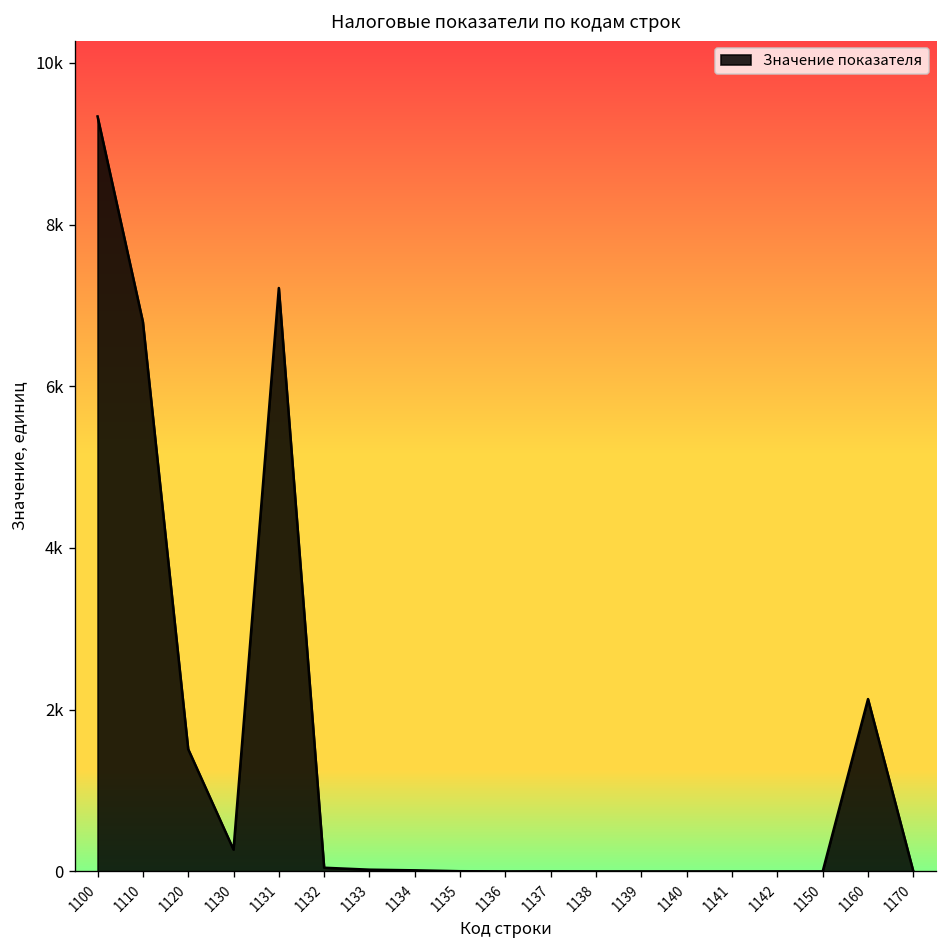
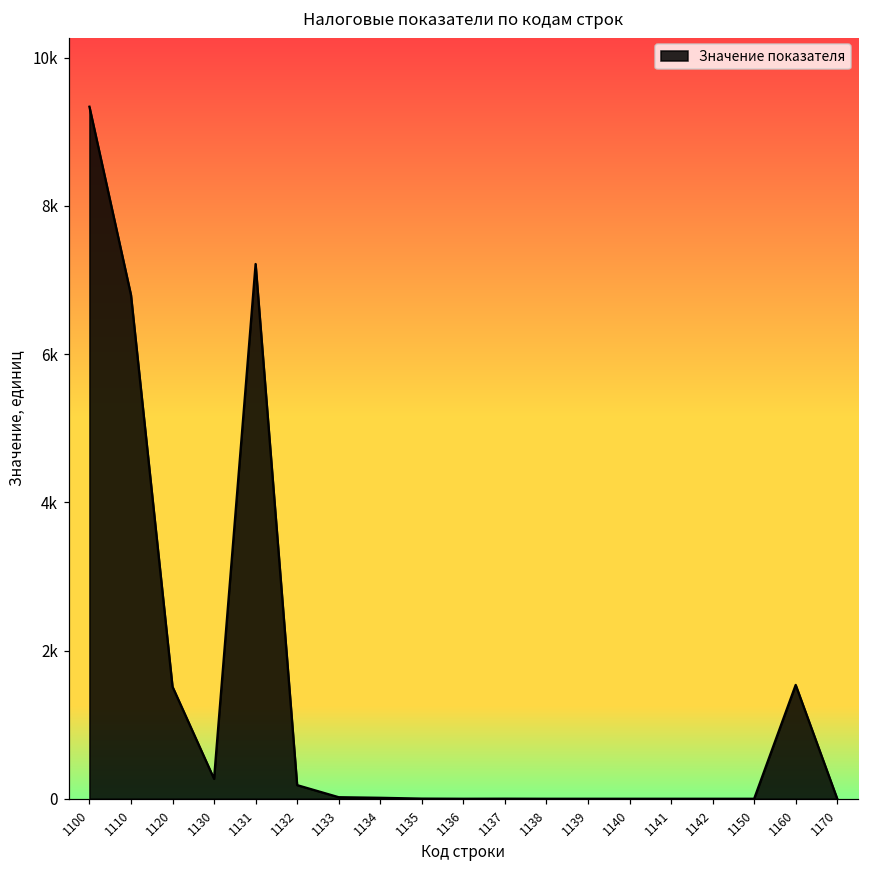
1132: 0 -> 200
1160: 2100 -> 1500
